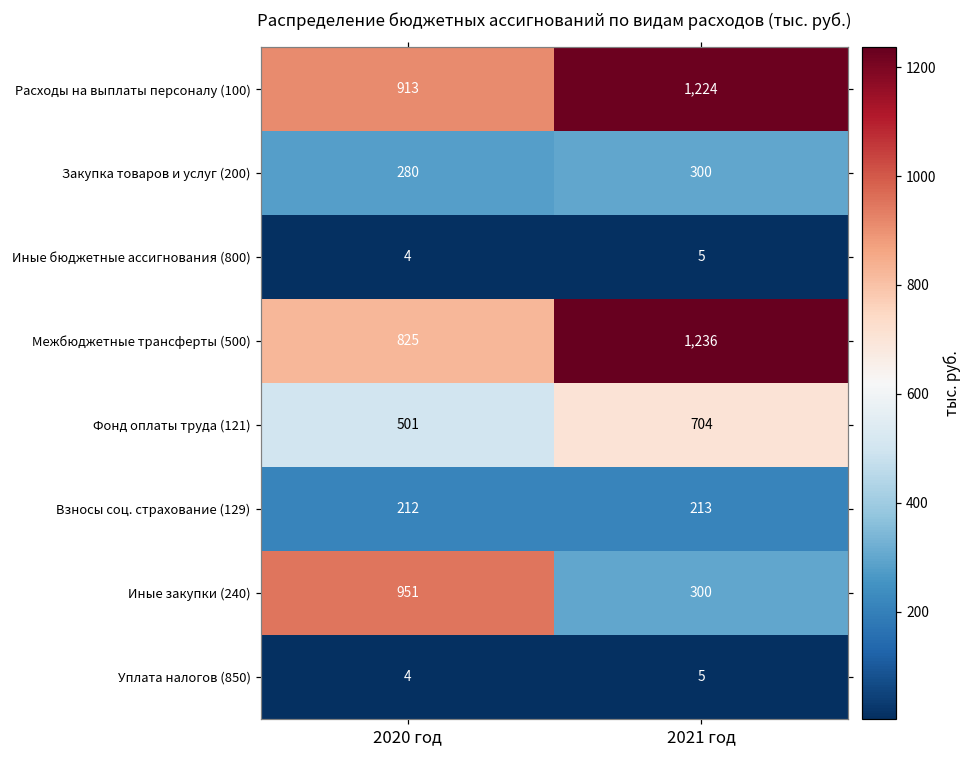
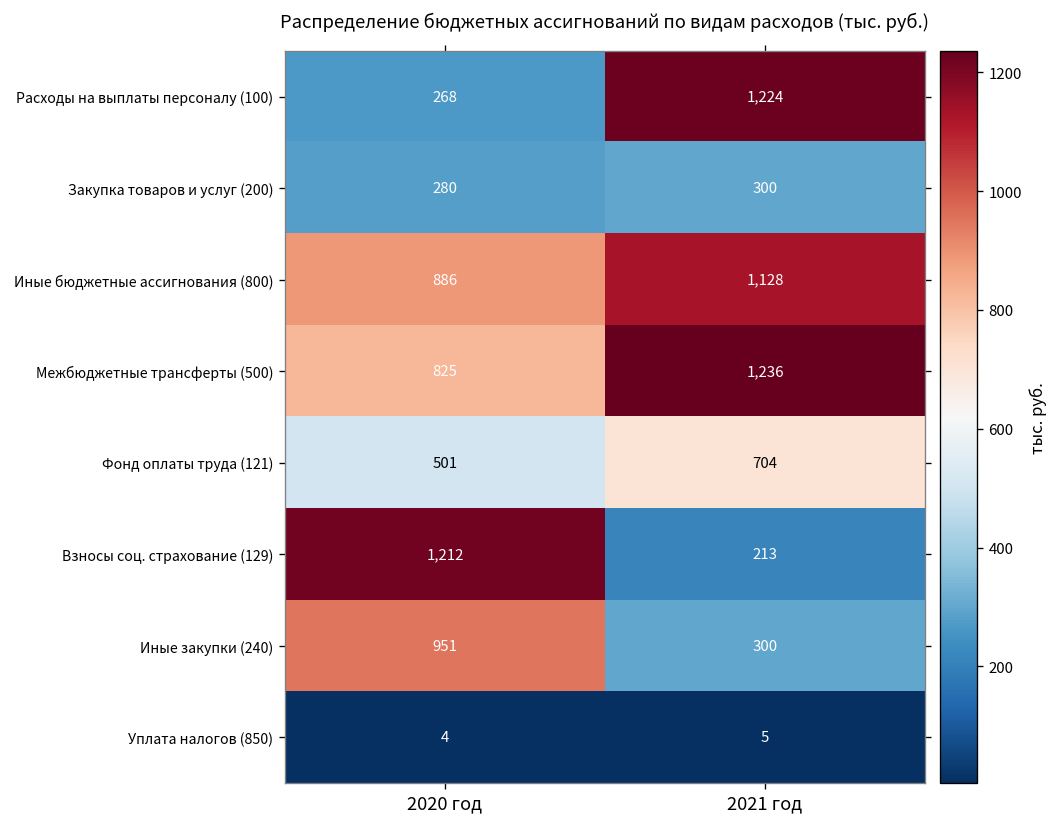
Расходы на выплаты персоналу (100), 2020 год: 913 -> 268
Иные бюджетные ассигнования (800), 2020 год: 4 -> 886
Иные бюджетные ассигнования (800), 2021 год: 5 -> 1,128
Взносы соц. страхование (129), 2020 год: 212 -> 1,212
